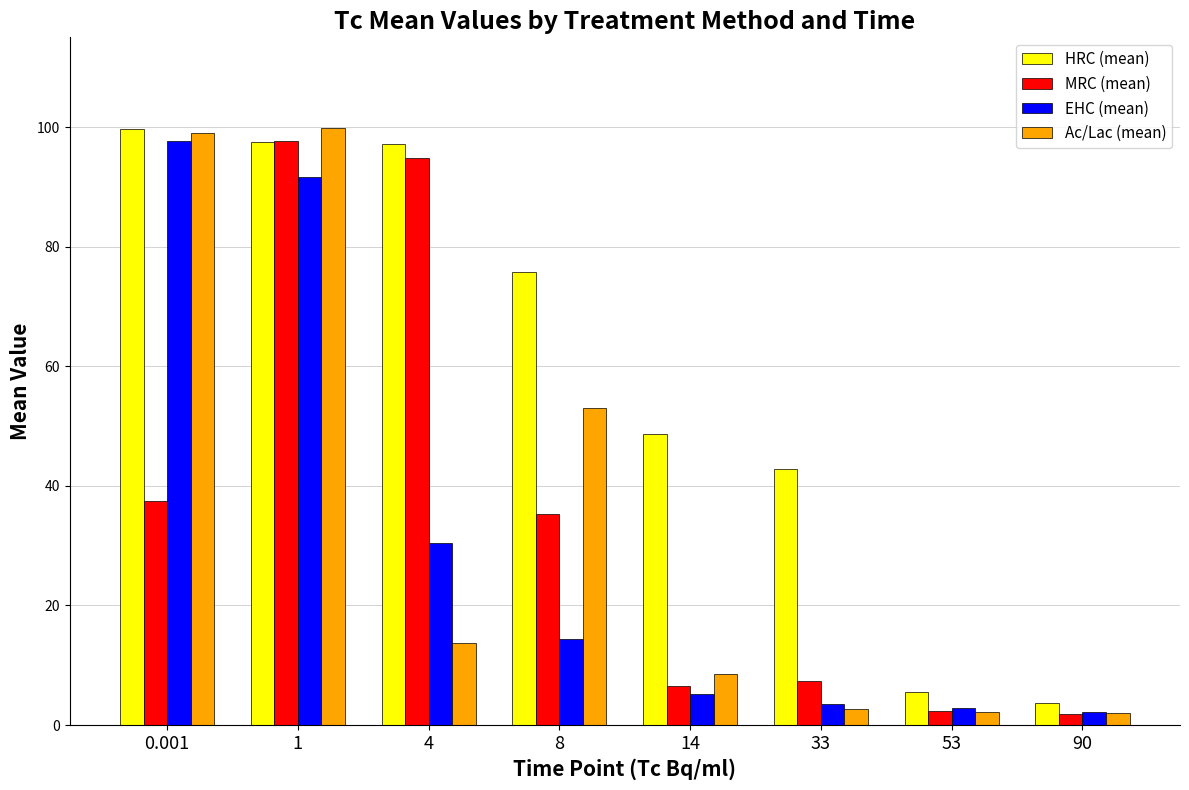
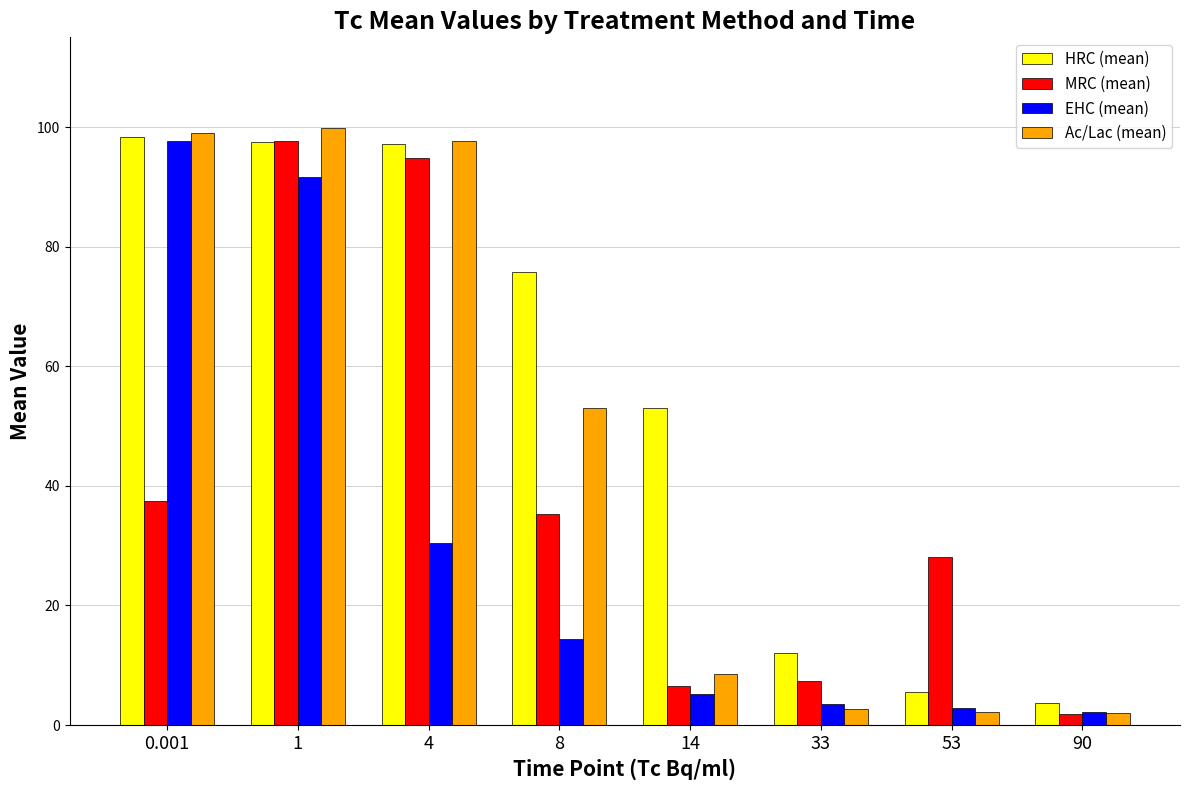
HRC (mean), 0.001: 100 -> 98
Ac/Lac (mean), 4: 14 -> 98
HRC (mean), 14: 49 -> 53
HRC (mean), 33: 43 -> 12
MRC (mean), 53: 2 -> 28
